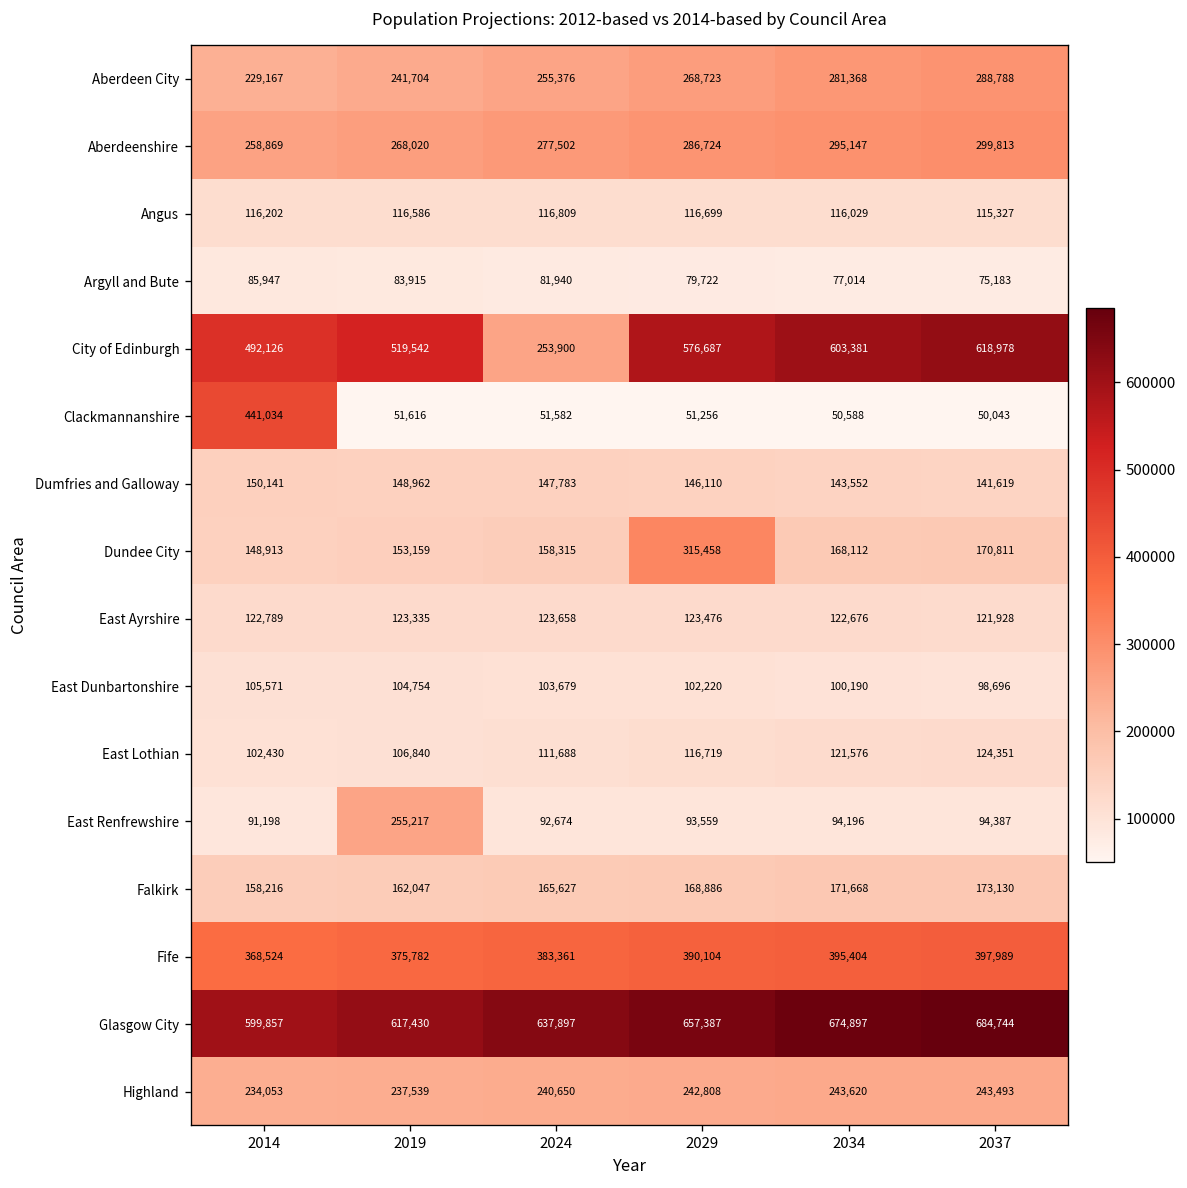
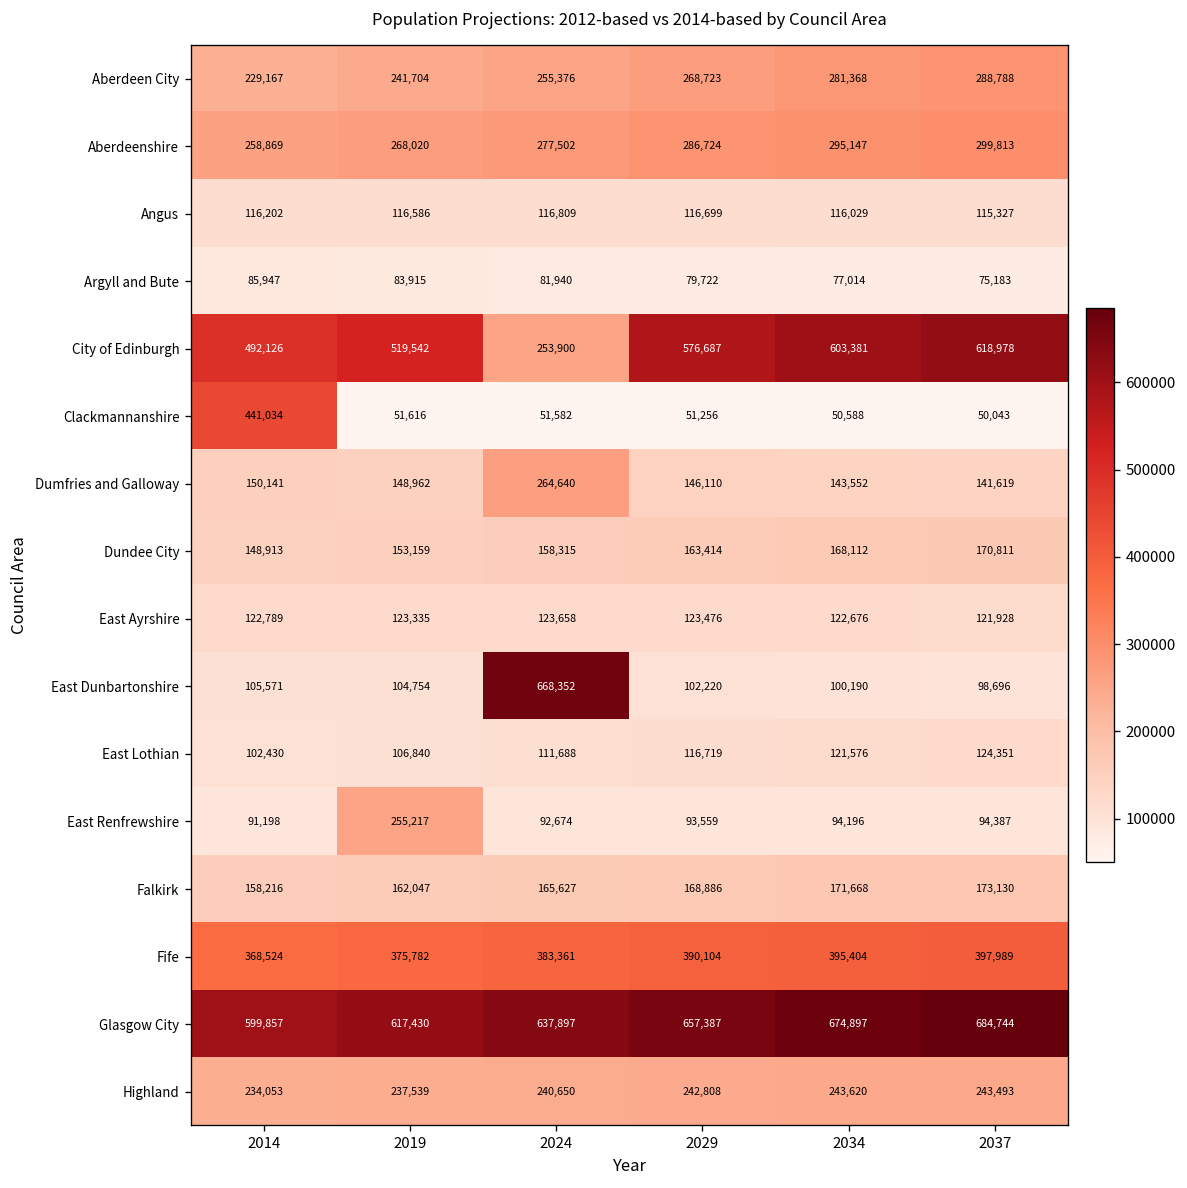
Dumfries and Galloway, 2024: 147,783 -> 264,640
Dundee City, 2029: 315,458 -> 163,414
East Dunbartonshire, 2024: 103,679 -> 668,352
